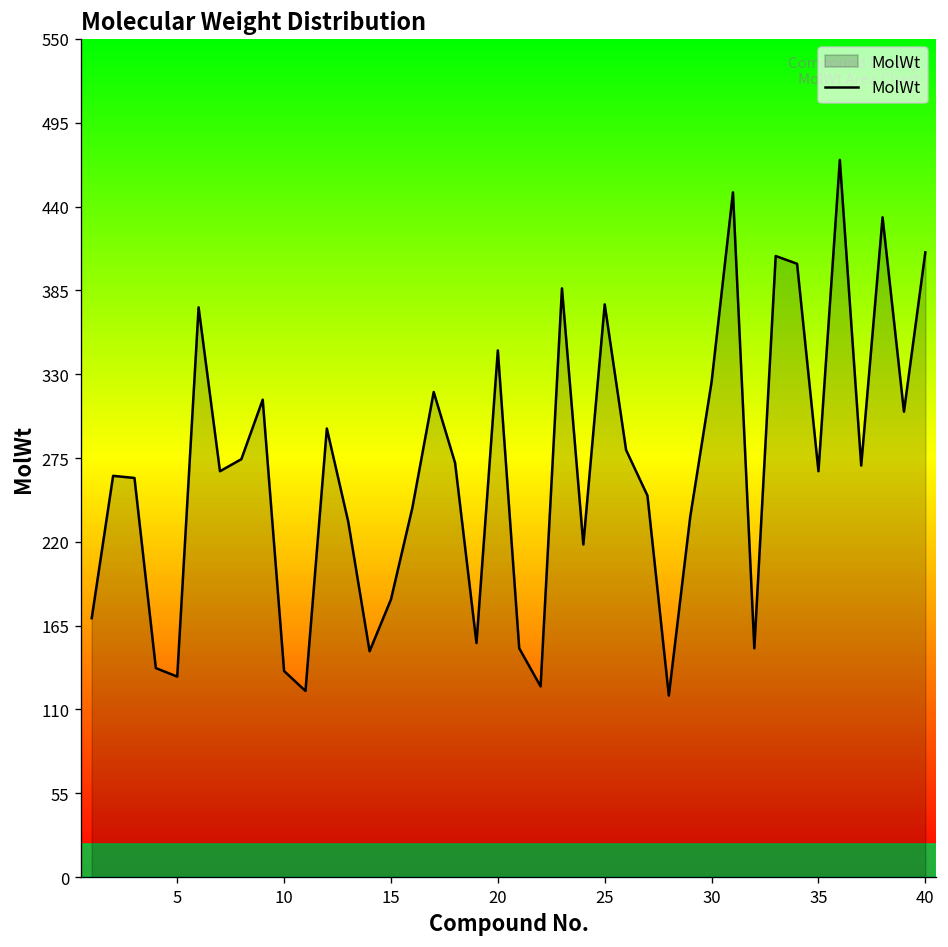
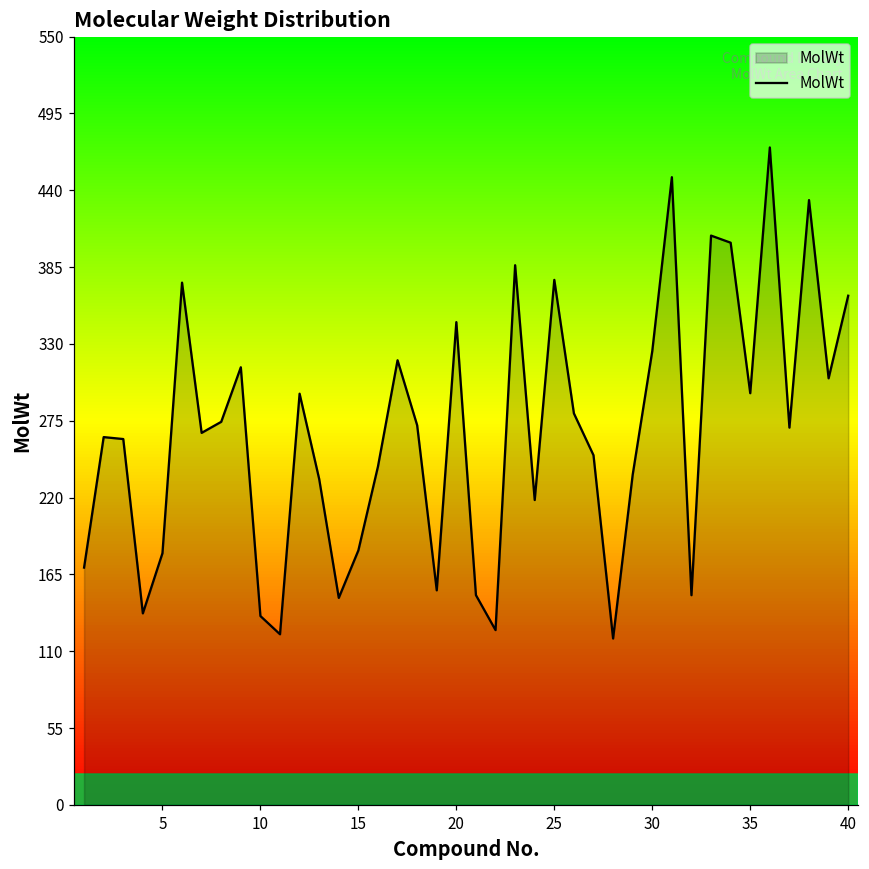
5: 132 -> 180
35: 266 -> 295
40: 410 -> 365
